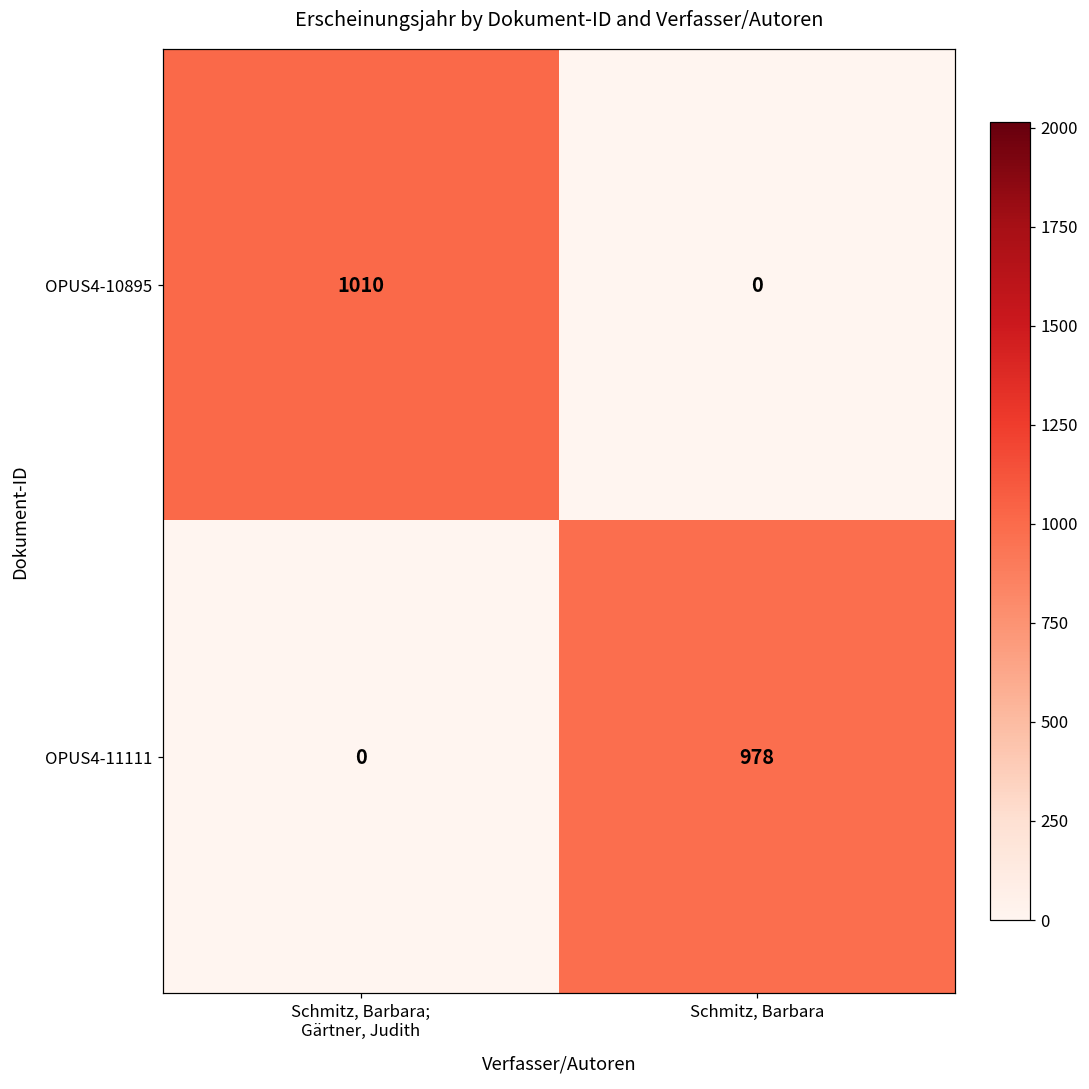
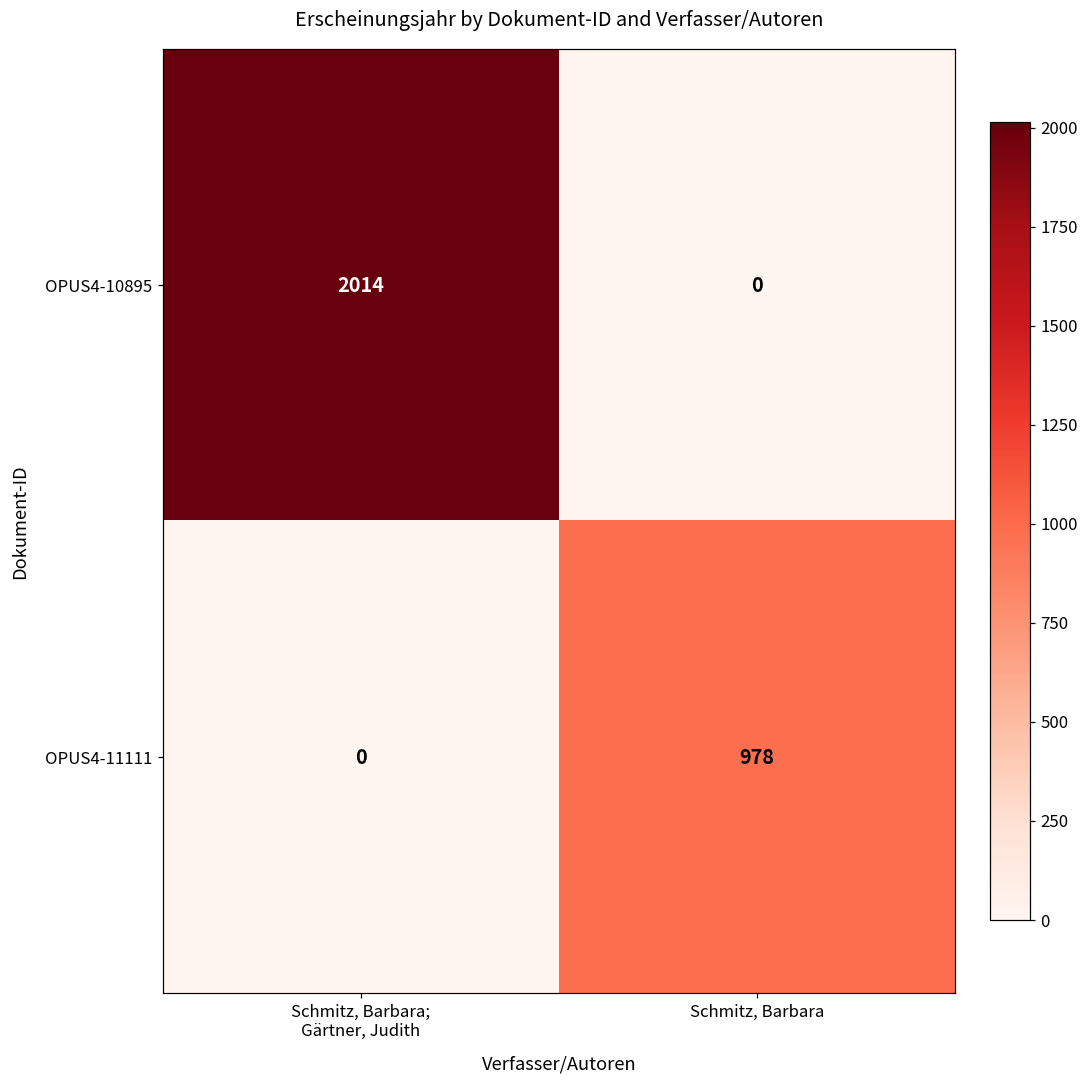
OPUS4-10895, Schmitz, Barbara; Gärtner, Judith: 1010 -> 2014
